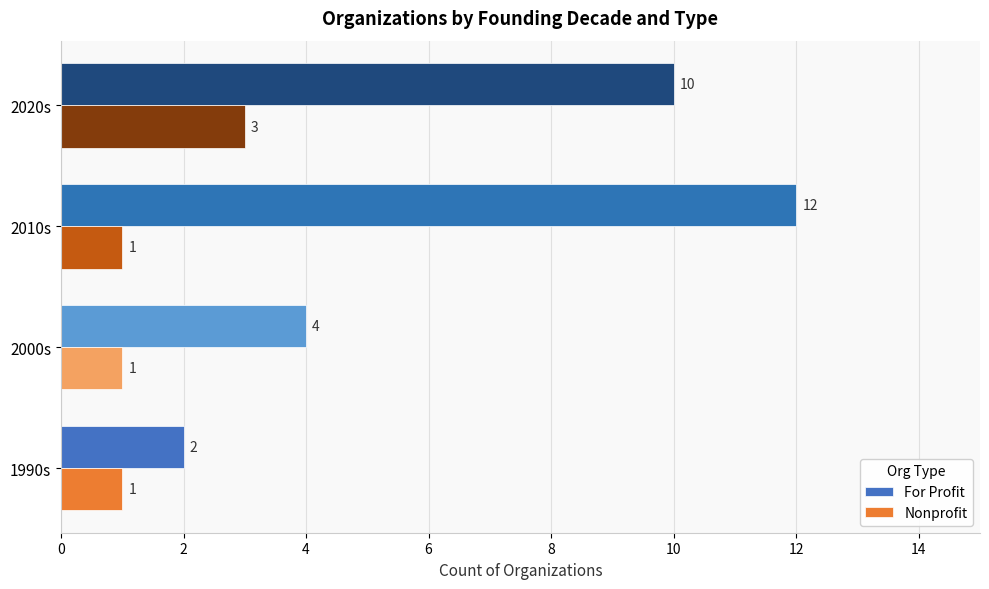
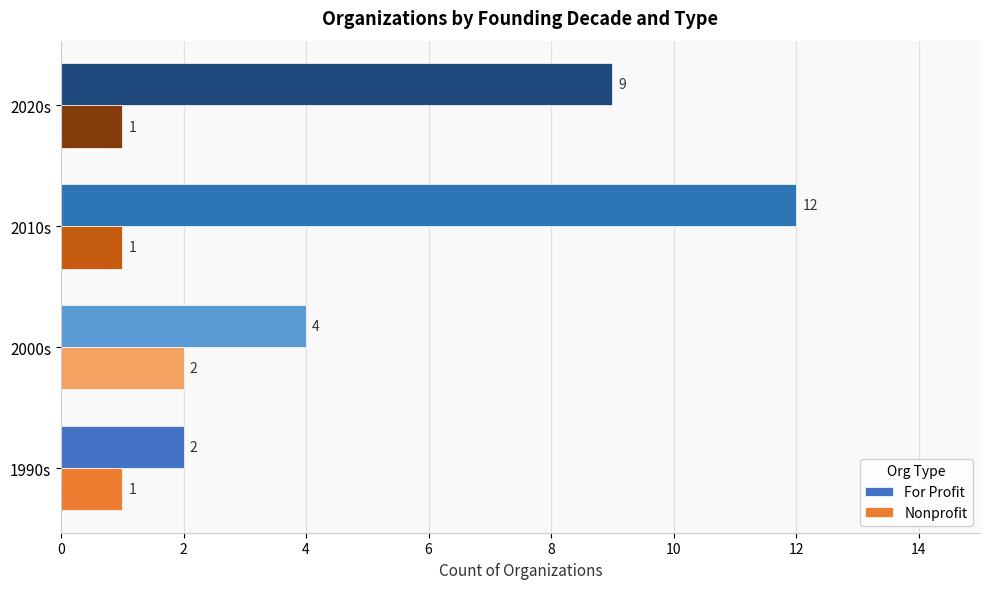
For Profit, 2020s: 10 -> 9
Nonprofit, 2020s: 3 -> 1
Nonprofit, 2000s: 1 -> 2
